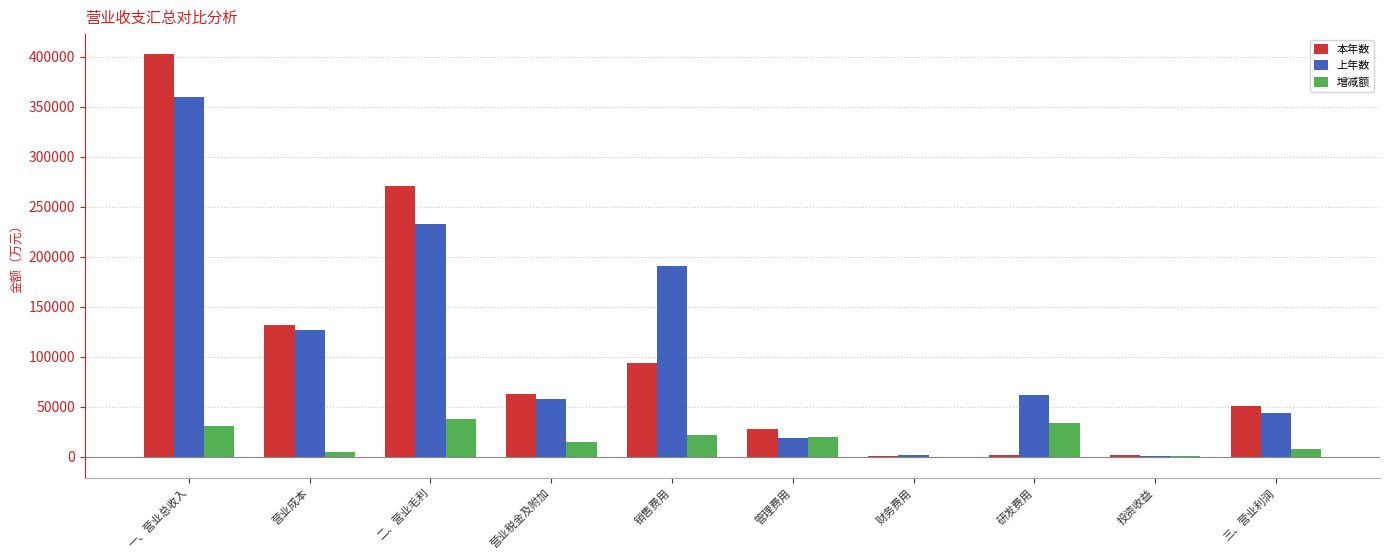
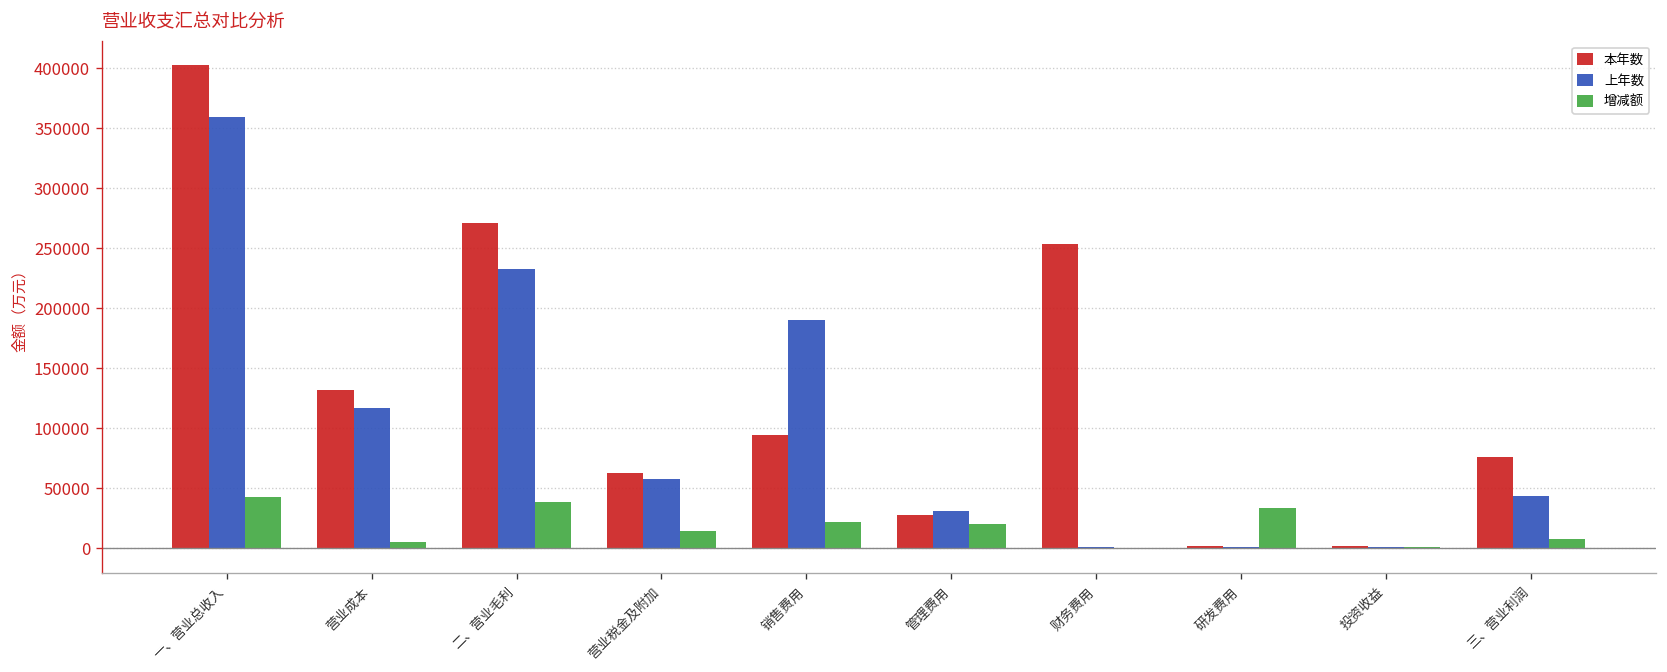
增减额, 一、营业总收入: 30000 -> 40000
上年数, 营业成本: 130000 -> 120000
上年数, 管理费用: 20000 -> 30000
本年数, 财务费用: 0 -> 250000
上年数, 研发费用: 60000 -> 0
本年数, 三、营业利润: 50000 -> 80000
